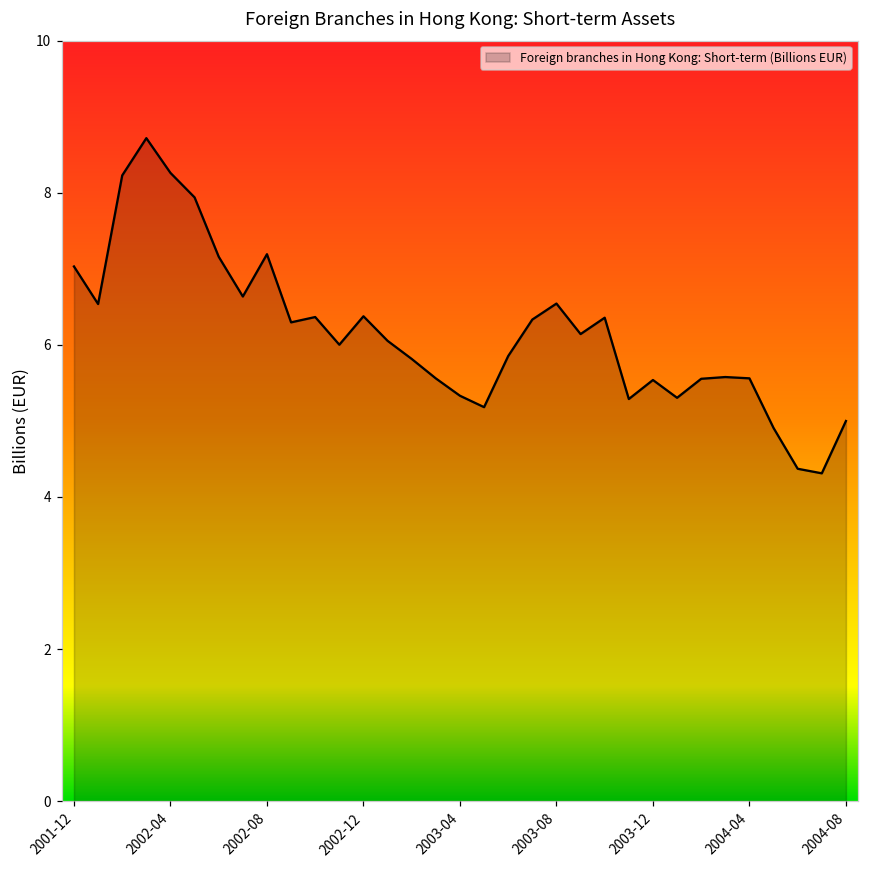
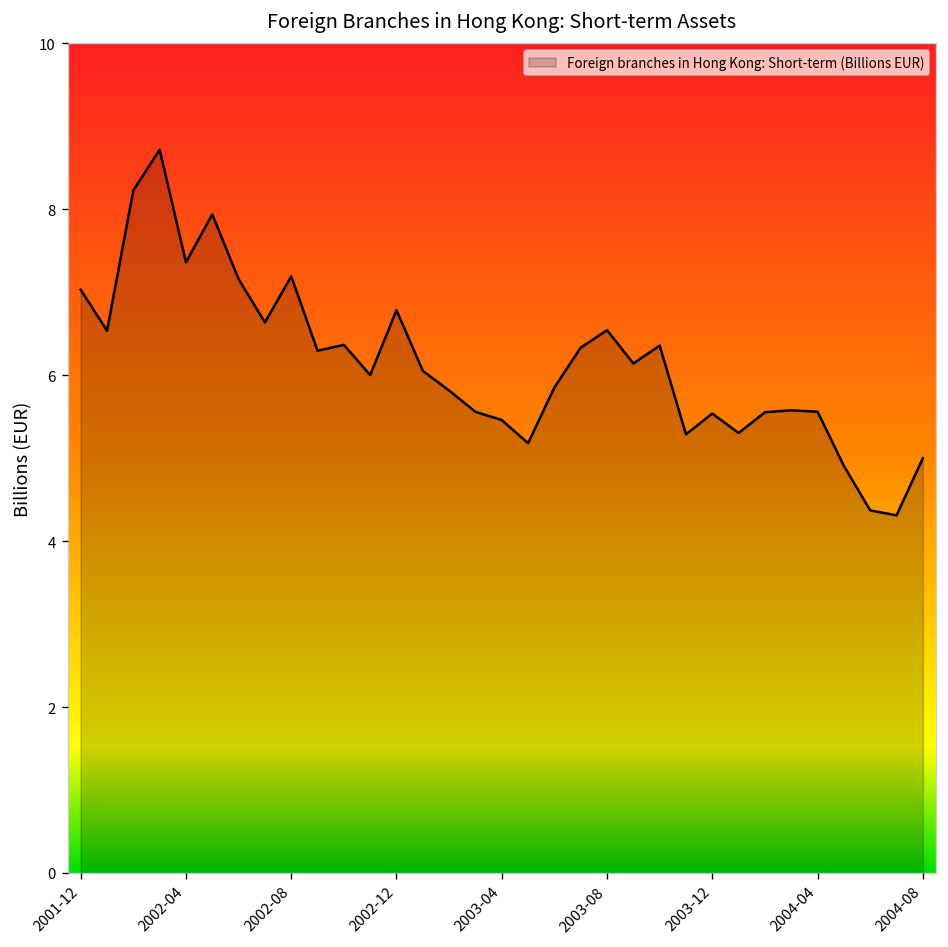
2002-04: 8.3 -> 7.4
2002-12: 6.4 -> 6.8
2003-04: 5.3 -> 5.5
